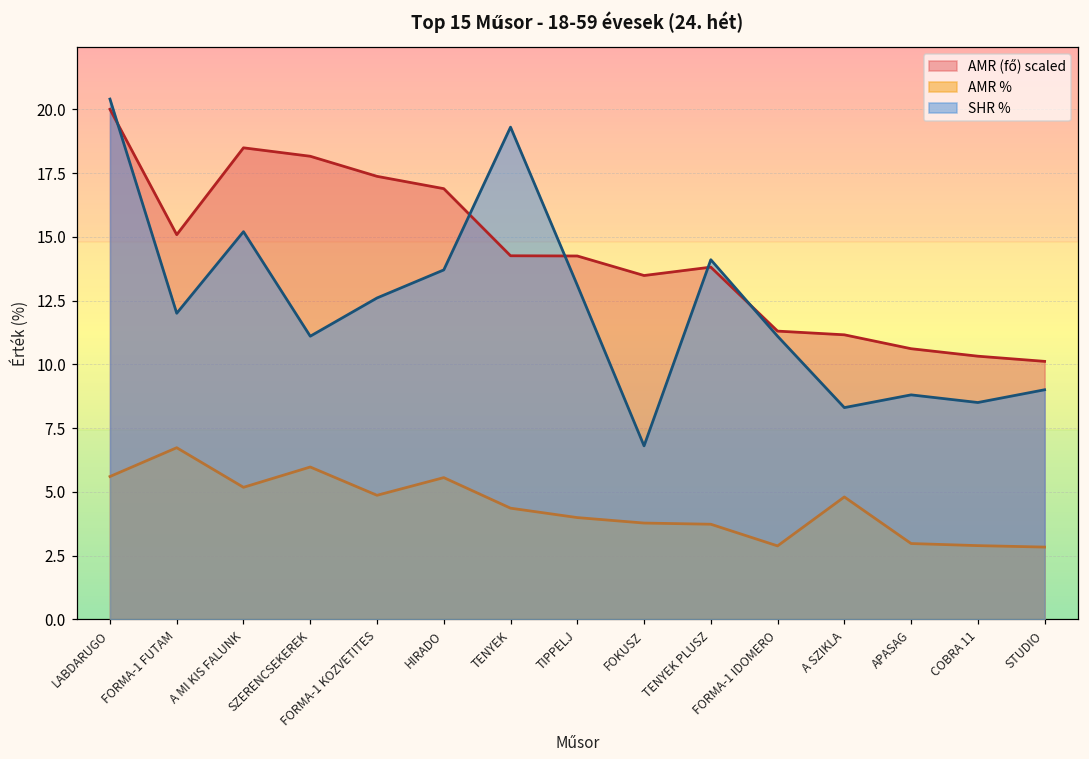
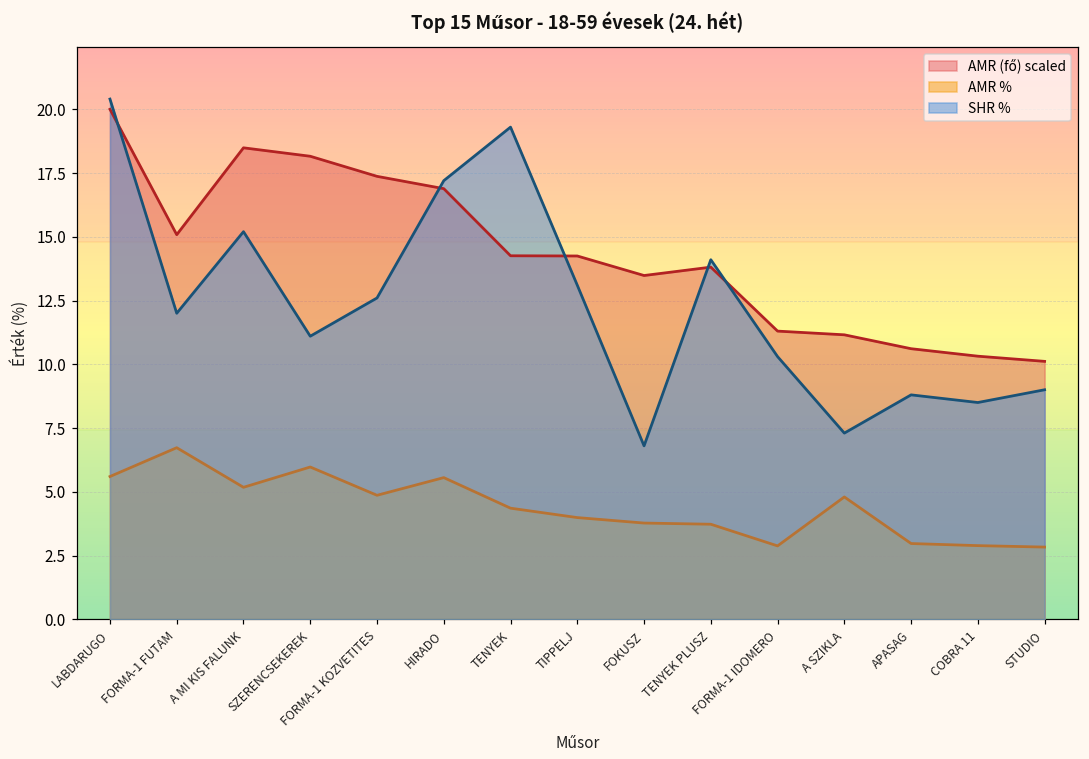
SHR %, HIRADO: 13.7 -> 17.2
SHR %, FORMA-1 IDOMERO: 11.1 -> 10.3
SHR %, A SZIKLA: 8.3 -> 7.3
